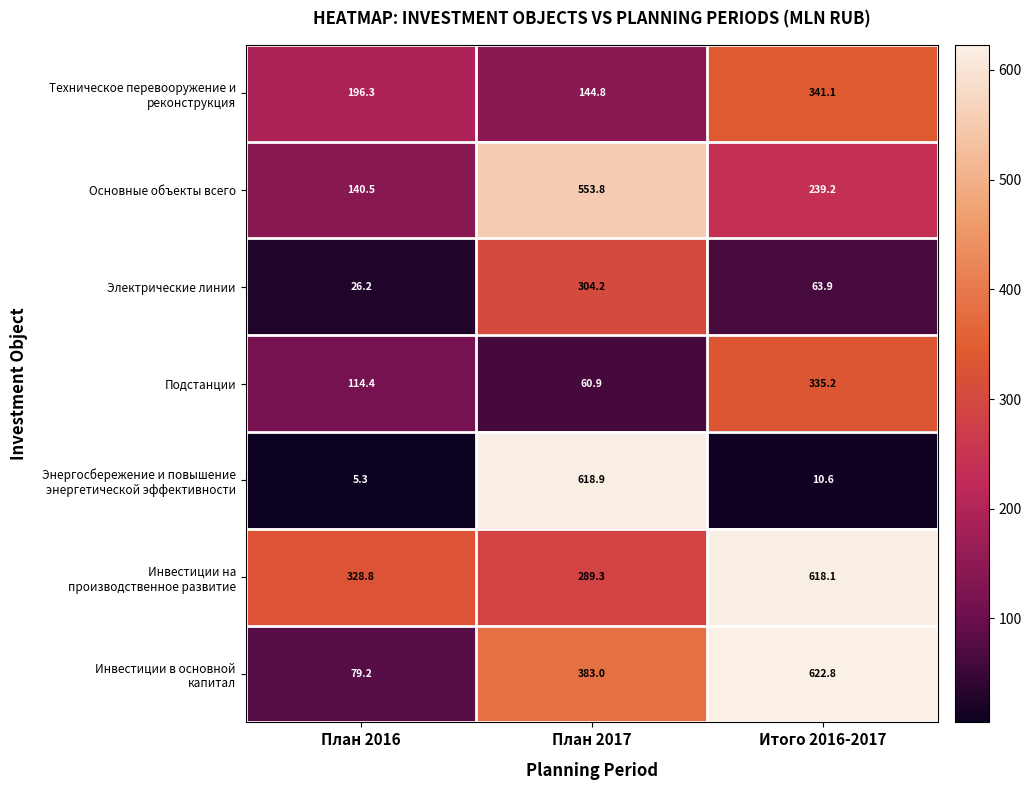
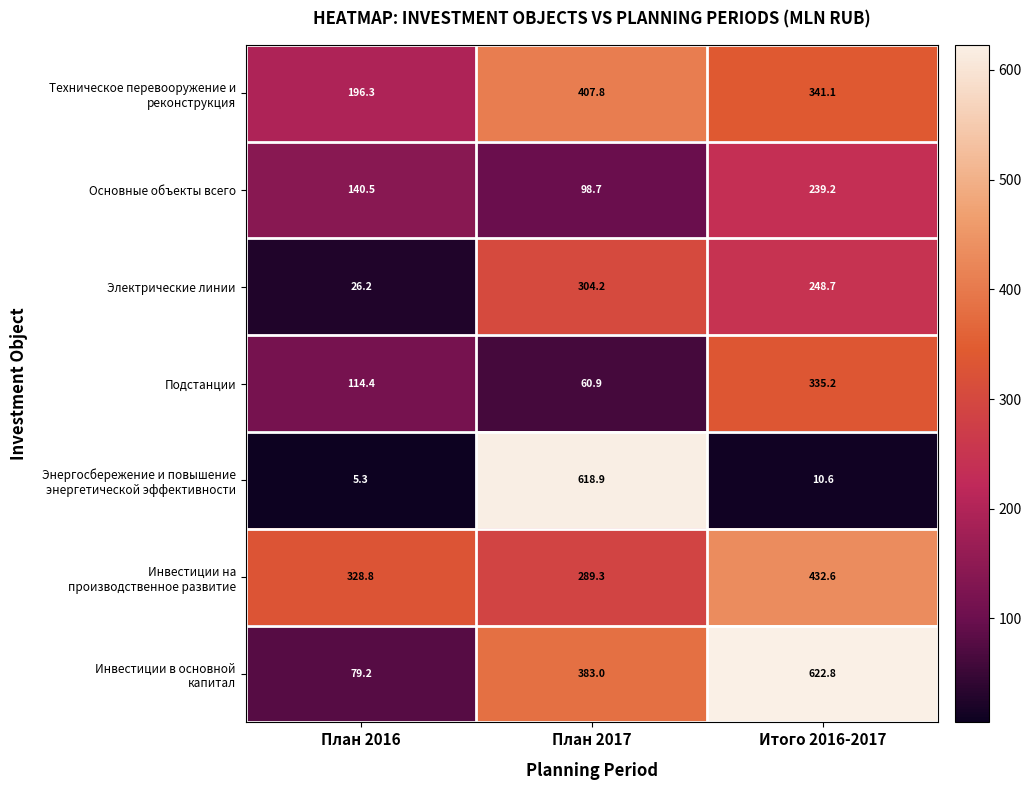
Техническое перевооружение и реконструкция, План 2017: 144.8 -> 407.8
Основные объекты всего, План 2017: 553.8 -> 98.7
Электрические линии, Итого 2016-2017: 63.9 -> 248.7
Инвестиции на производственное развитие, Итого 2016-2017: 618.1 -> 432.6
